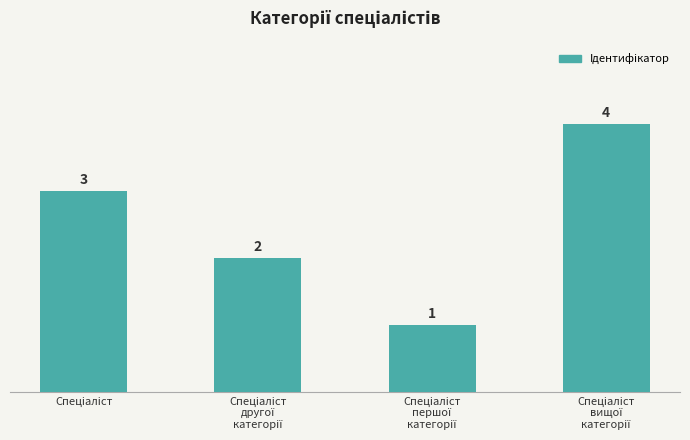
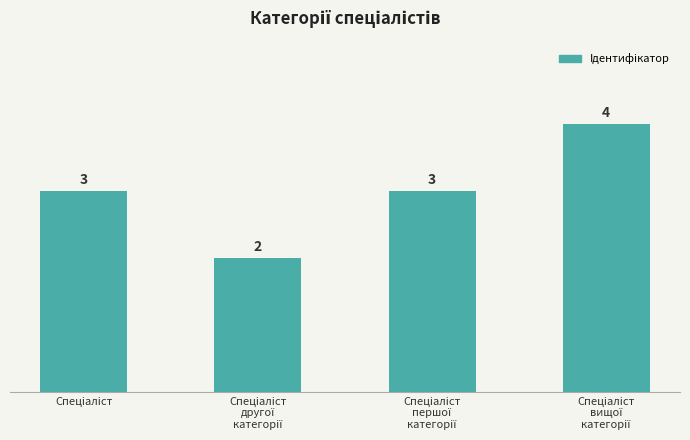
Спеціаліст першої категорії: 1 -> 3
